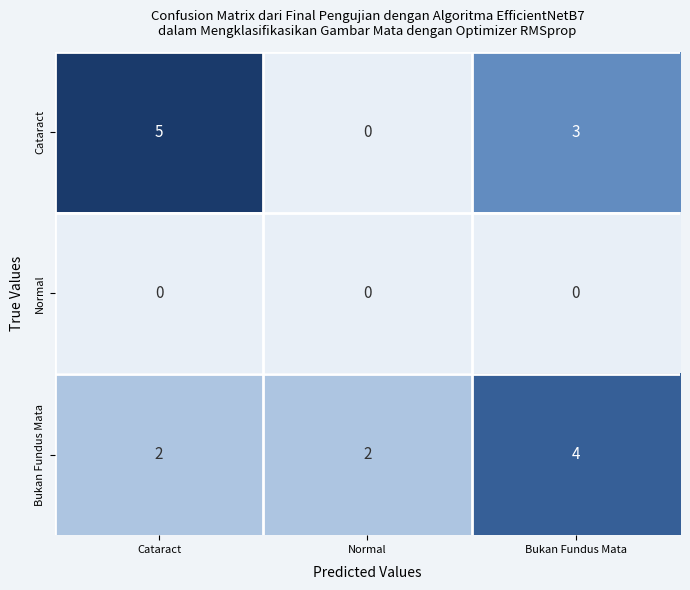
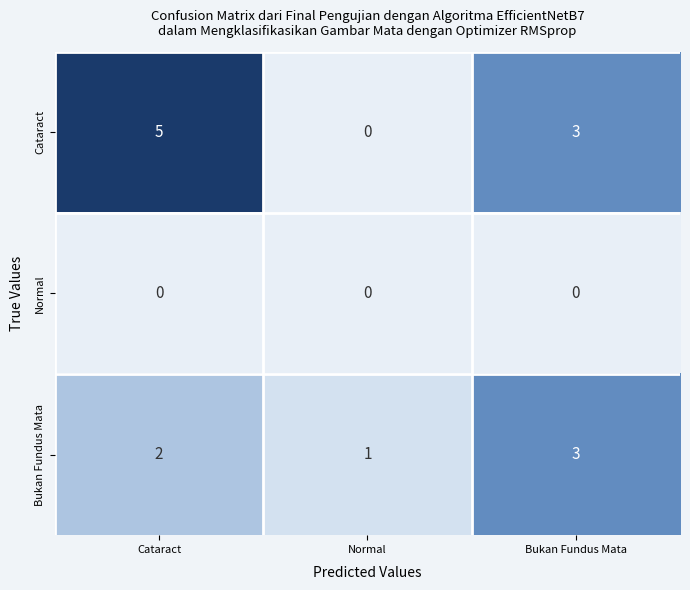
Bukan Fundus Mata, Normal: 2 -> 1
Bukan Fundus Mata, Bukan Fundus Mata: 4 -> 3
